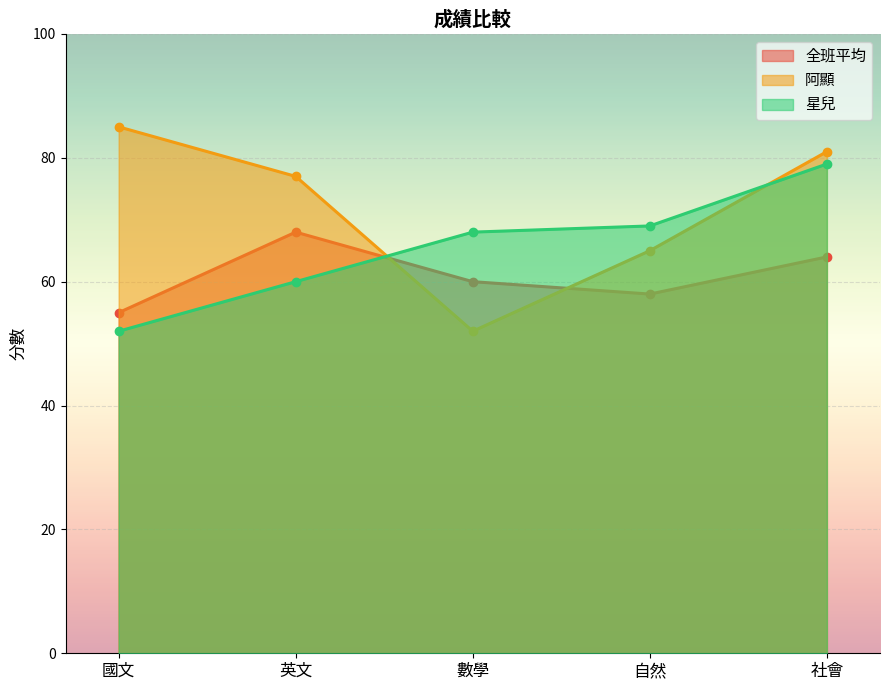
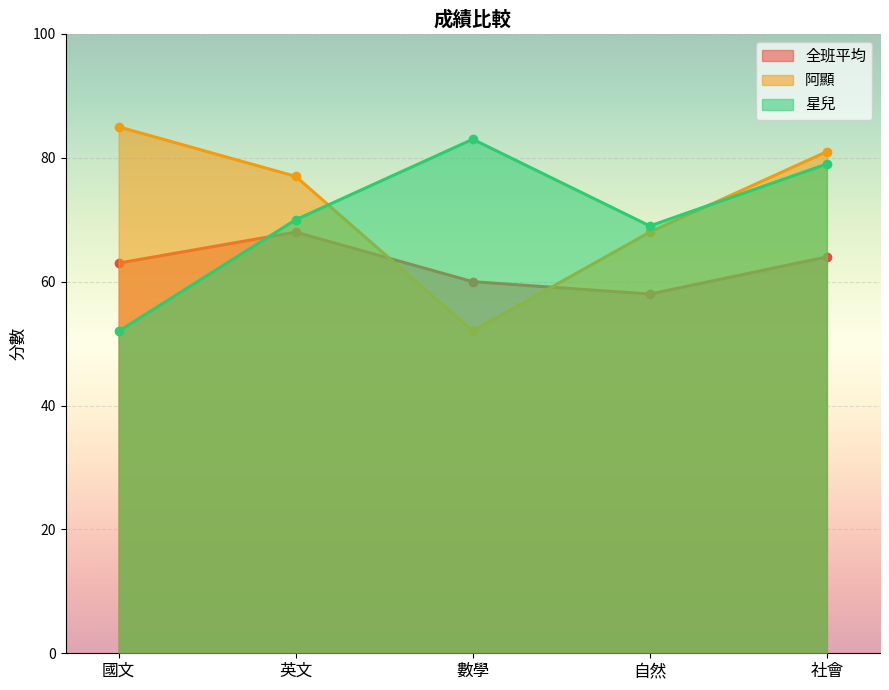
全班平均, 國文: 55 -> 63
星兒, 英文: 60 -> 70
星兒, 數學: 68 -> 83
阿顯, 自然: 65 -> 68
